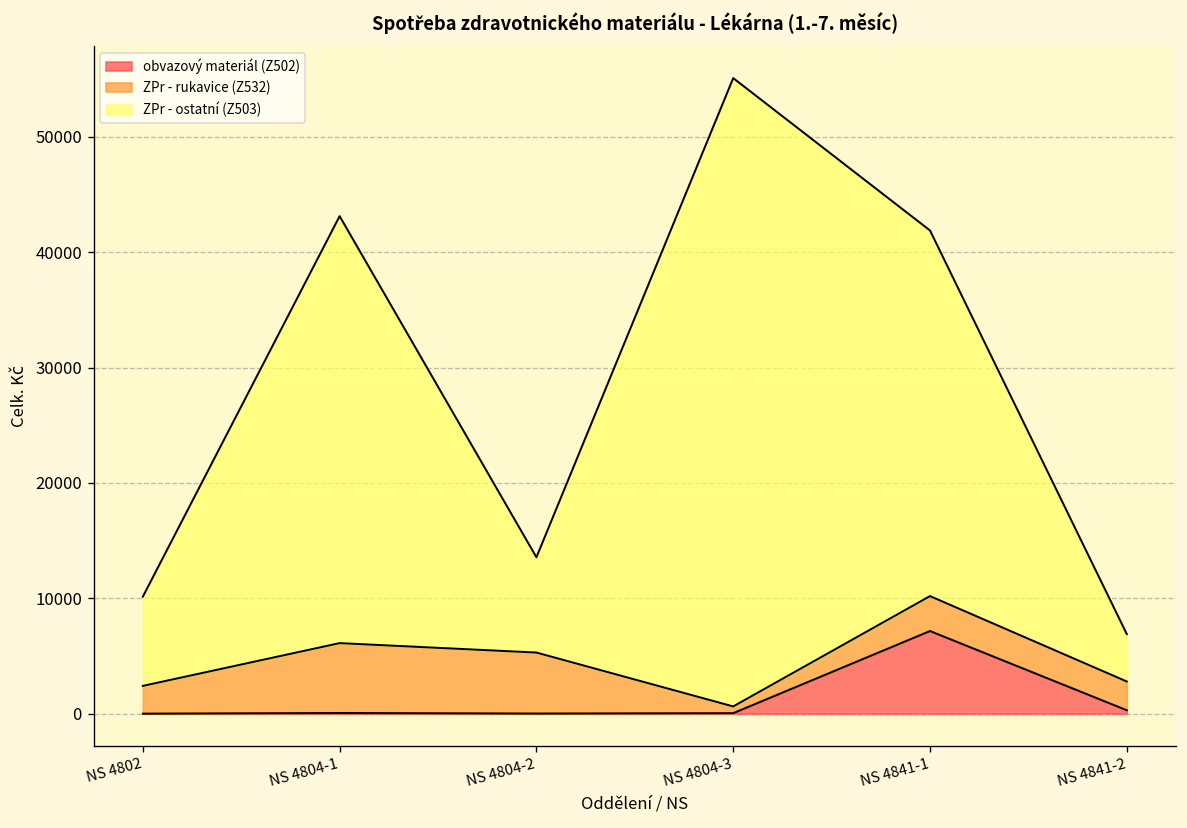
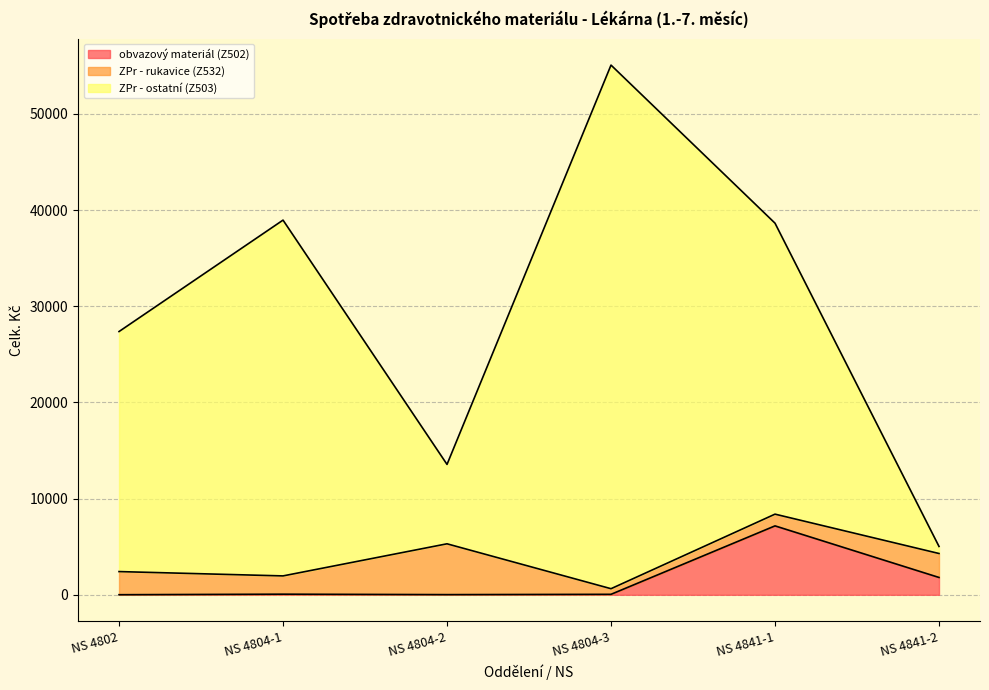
ZPr - ostatní (Z503), NS 4802: 8000 -> 25000
ZPr - rukavice (Z532), NS 4804-1: 6000 -> 2000
ZPr - rukavice (Z532), NS 4841-1: 3000 -> 1000
ZPr - ostatní (Z503), NS 4841-1: 32000 -> 30000
obvazový materiál (Z502), NS 4841-2: 0 -> 2000
ZPr - ostatní (Z503), NS 4841-2: 4000 -> 1000
